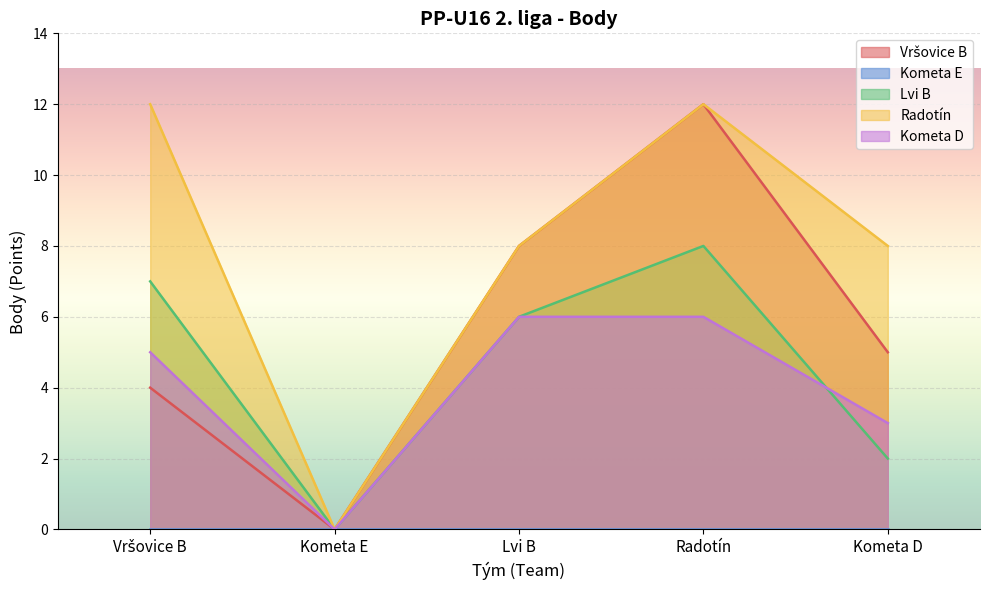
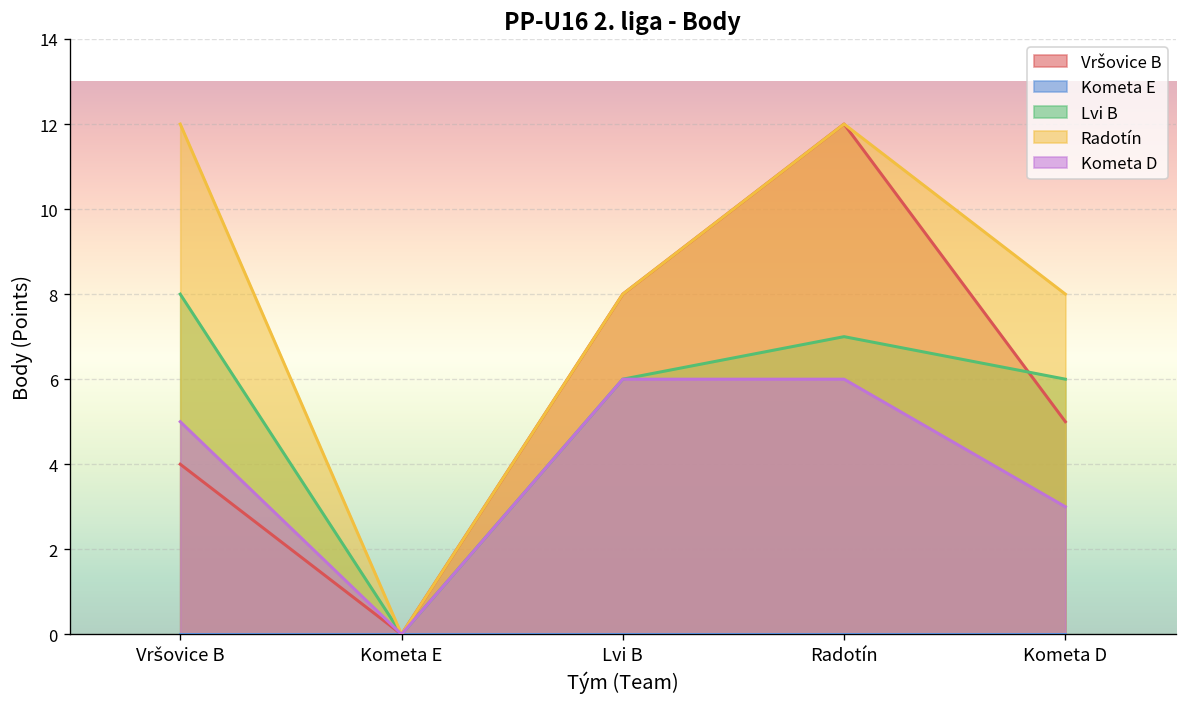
Lvi B, Vršovice B: 7 -> 8
Lvi B, Radotín: 8 -> 7
Lvi B, Kometa D: 2 -> 6
